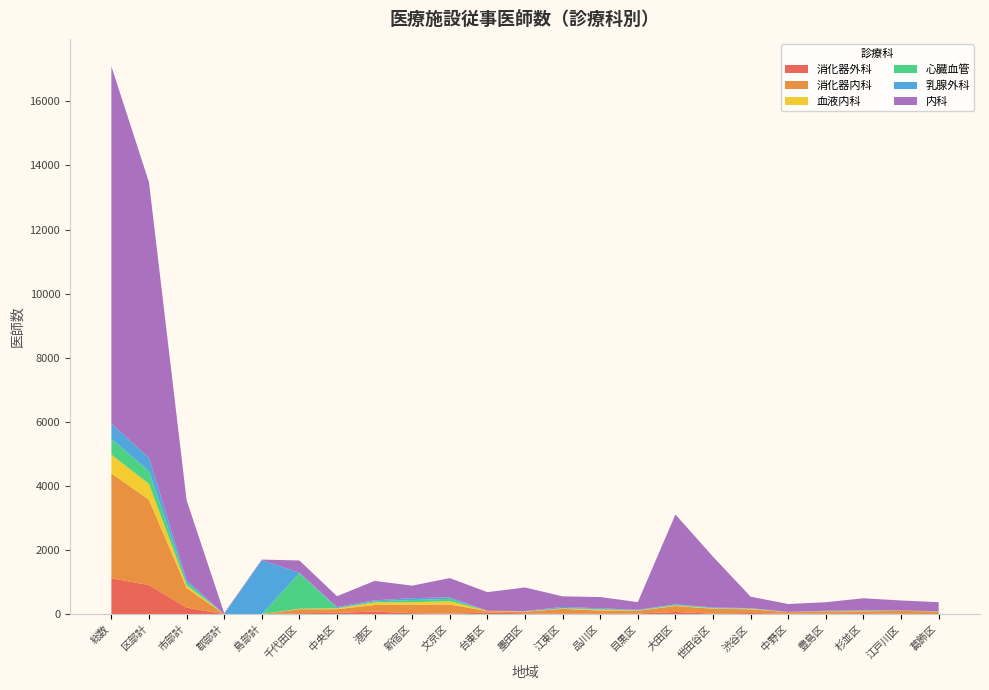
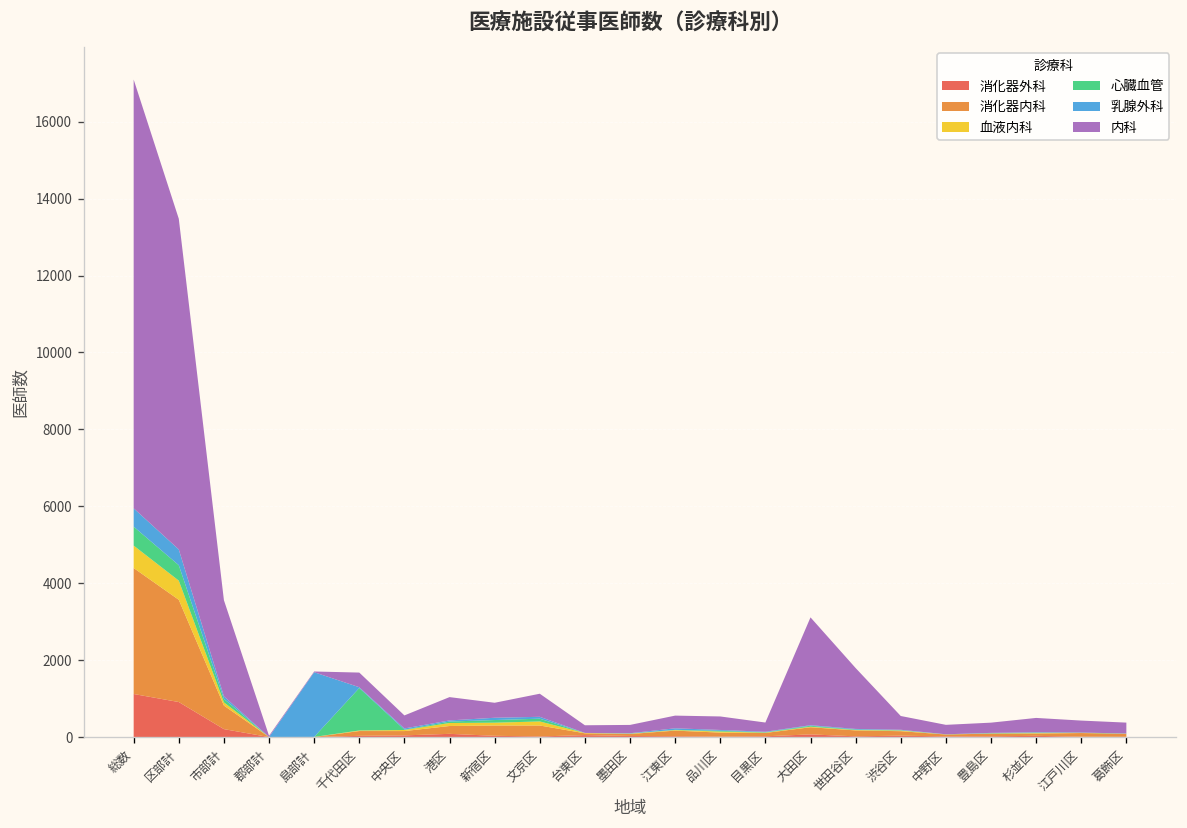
内科, 台東区: 600 -> 200
内科, 墨田区: 700 -> 200
